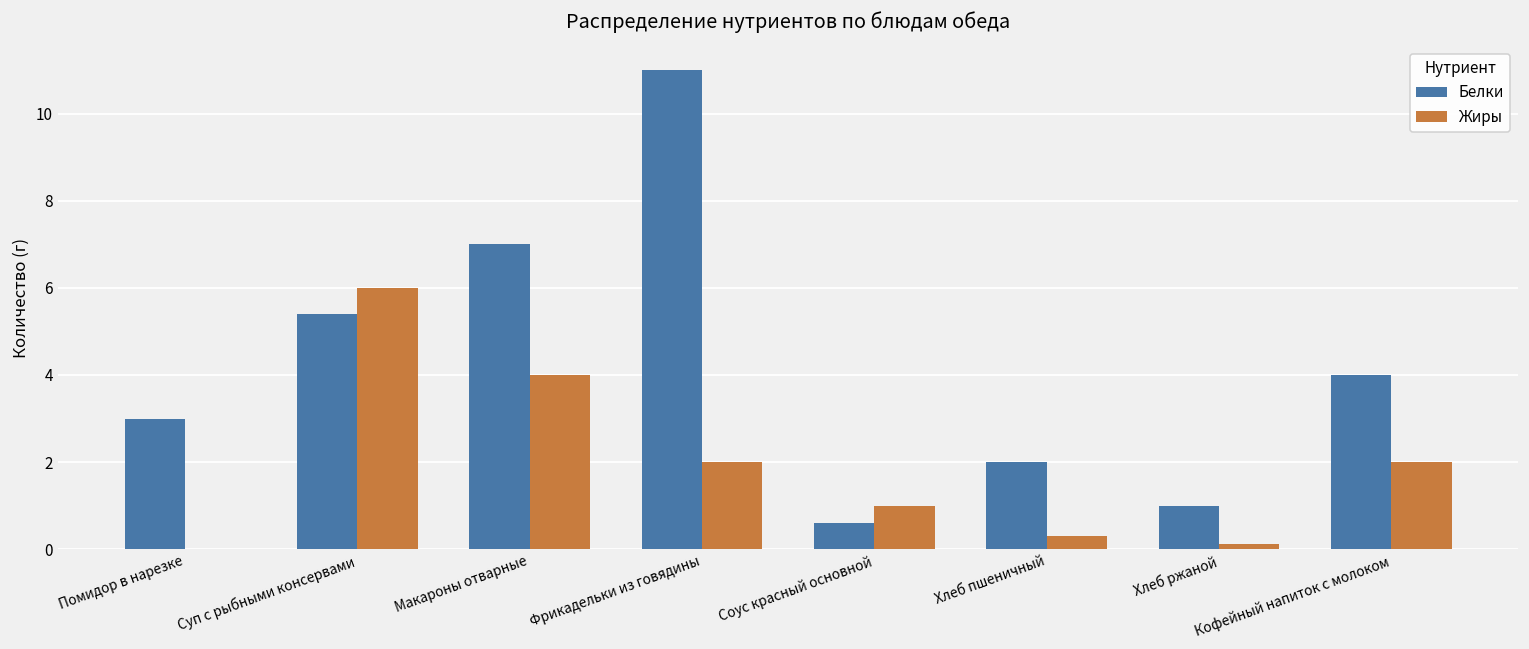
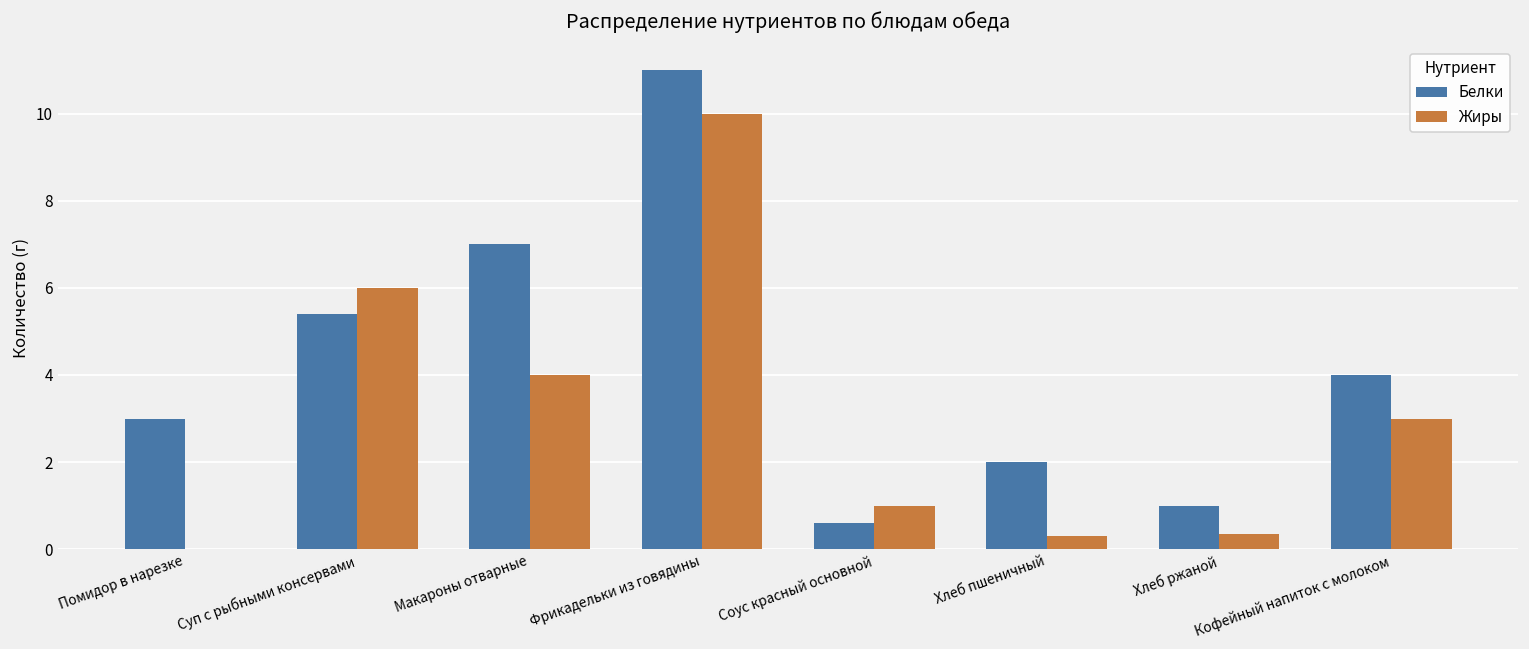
Жиры, Фрикадельки из говядины: 2 -> 10
Жиры, Хлеб ржаной: 0.1 -> 0.4
Жиры, Кофейный напиток с молоком: 2 -> 3
